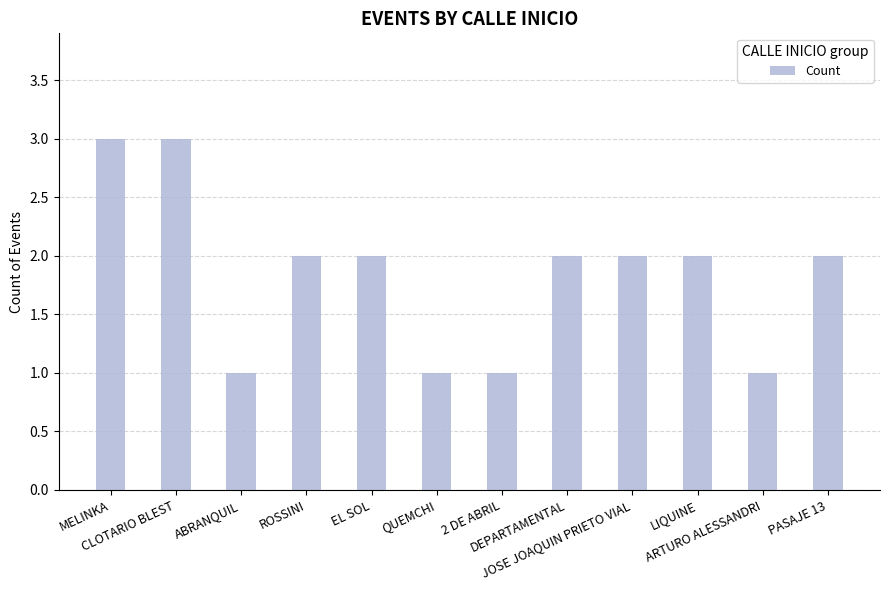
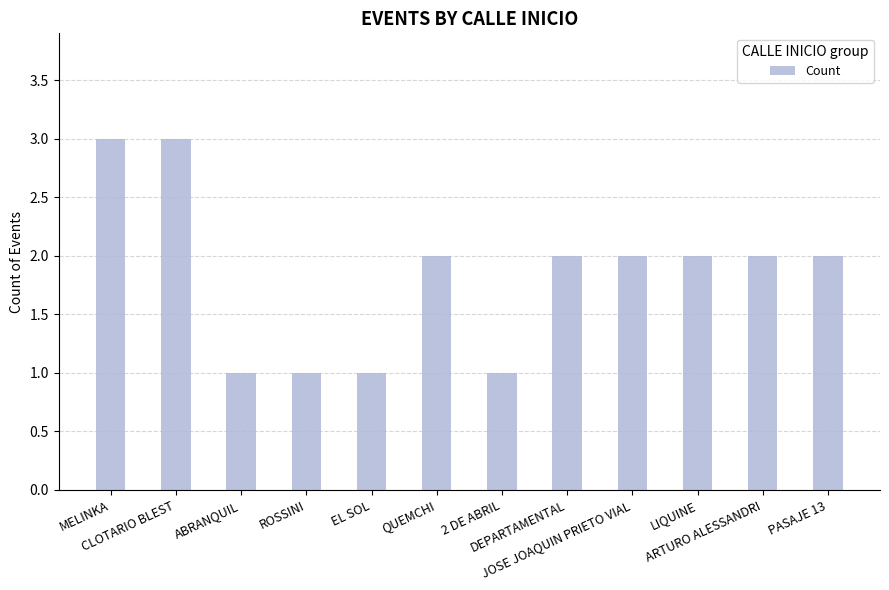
ROSSINI: 2 -> 1
EL SOL: 2 -> 1
QUEMCHI: 1 -> 2
ARTURO ALESSANDRI: 1 -> 2
